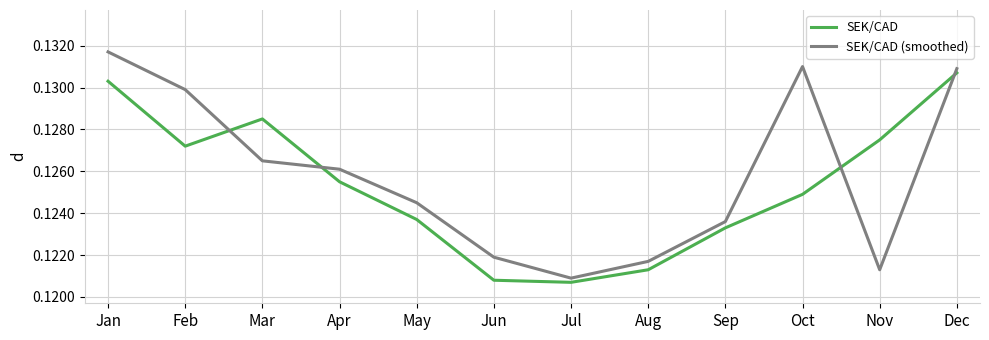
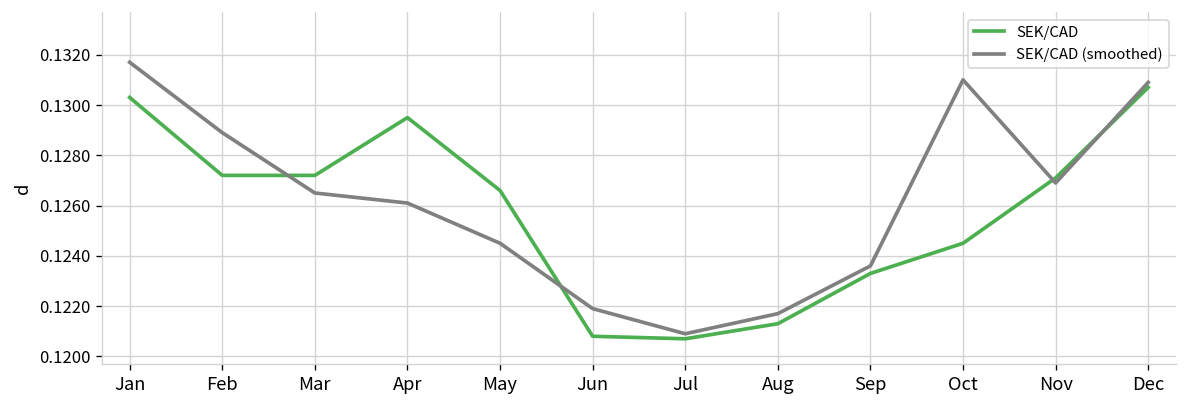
SEK/CAD (smoothed), Feb: 0.1299 -> 0.1289
SEK/CAD, Mar: 0.1285 -> 0.1272
SEK/CAD, Apr: 0.1255 -> 0.1295
SEK/CAD, May: 0.1237 -> 0.1266
SEK/CAD, Oct: 0.1249 -> 0.1245
SEK/CAD, Nov: 0.1275 -> 0.1271
SEK/CAD (smoothed), Nov: 0.1213 -> 0.1269
